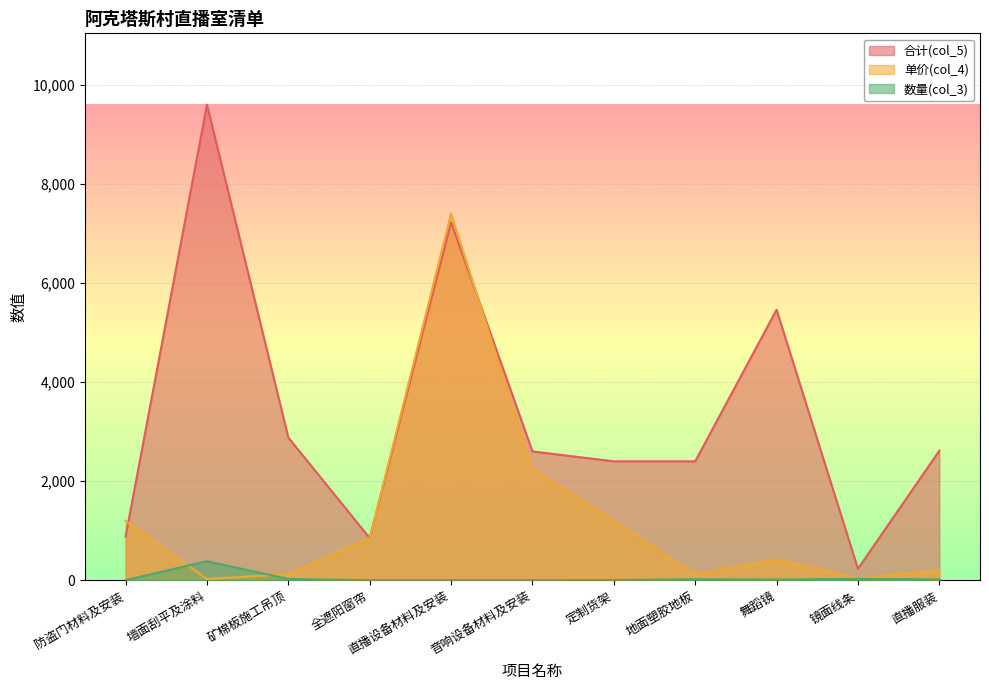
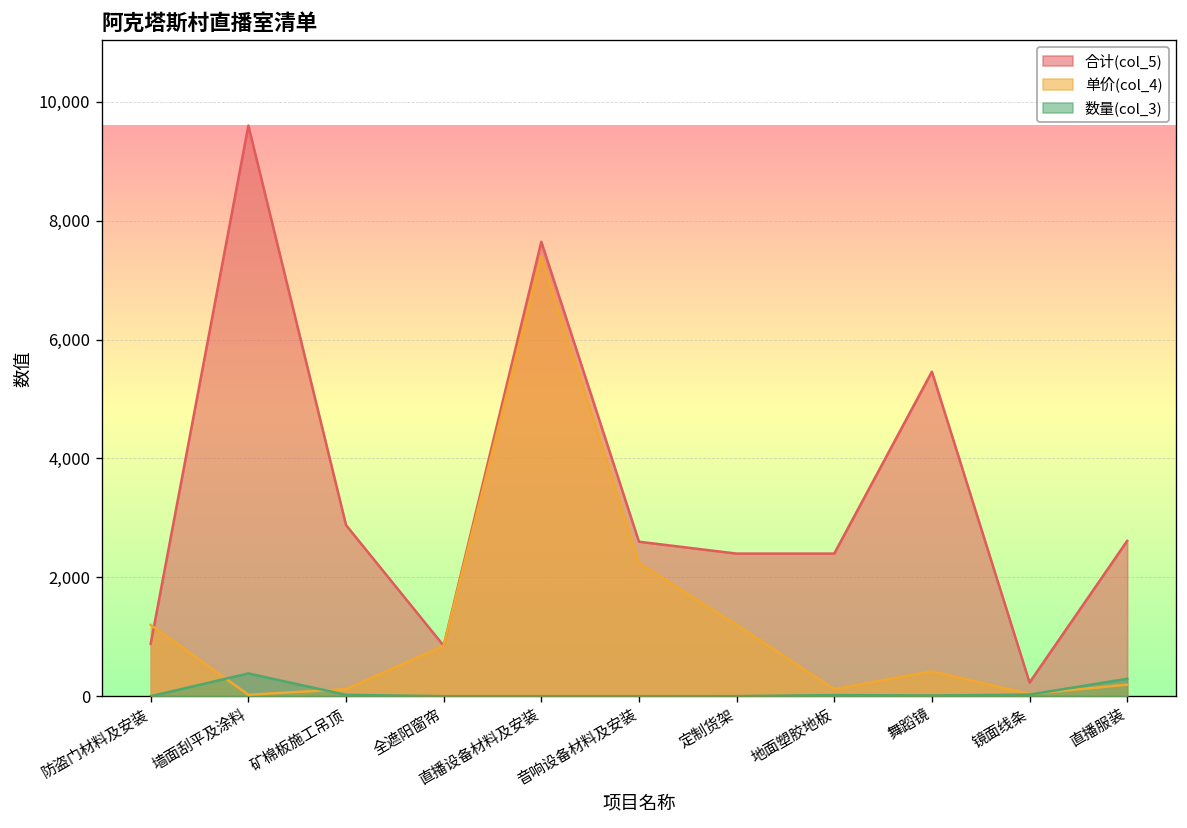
合计(col_5), 直播设备材料及安装: 7,200 -> 7,600
数量(col_3), 直播服装: 0 -> 300
